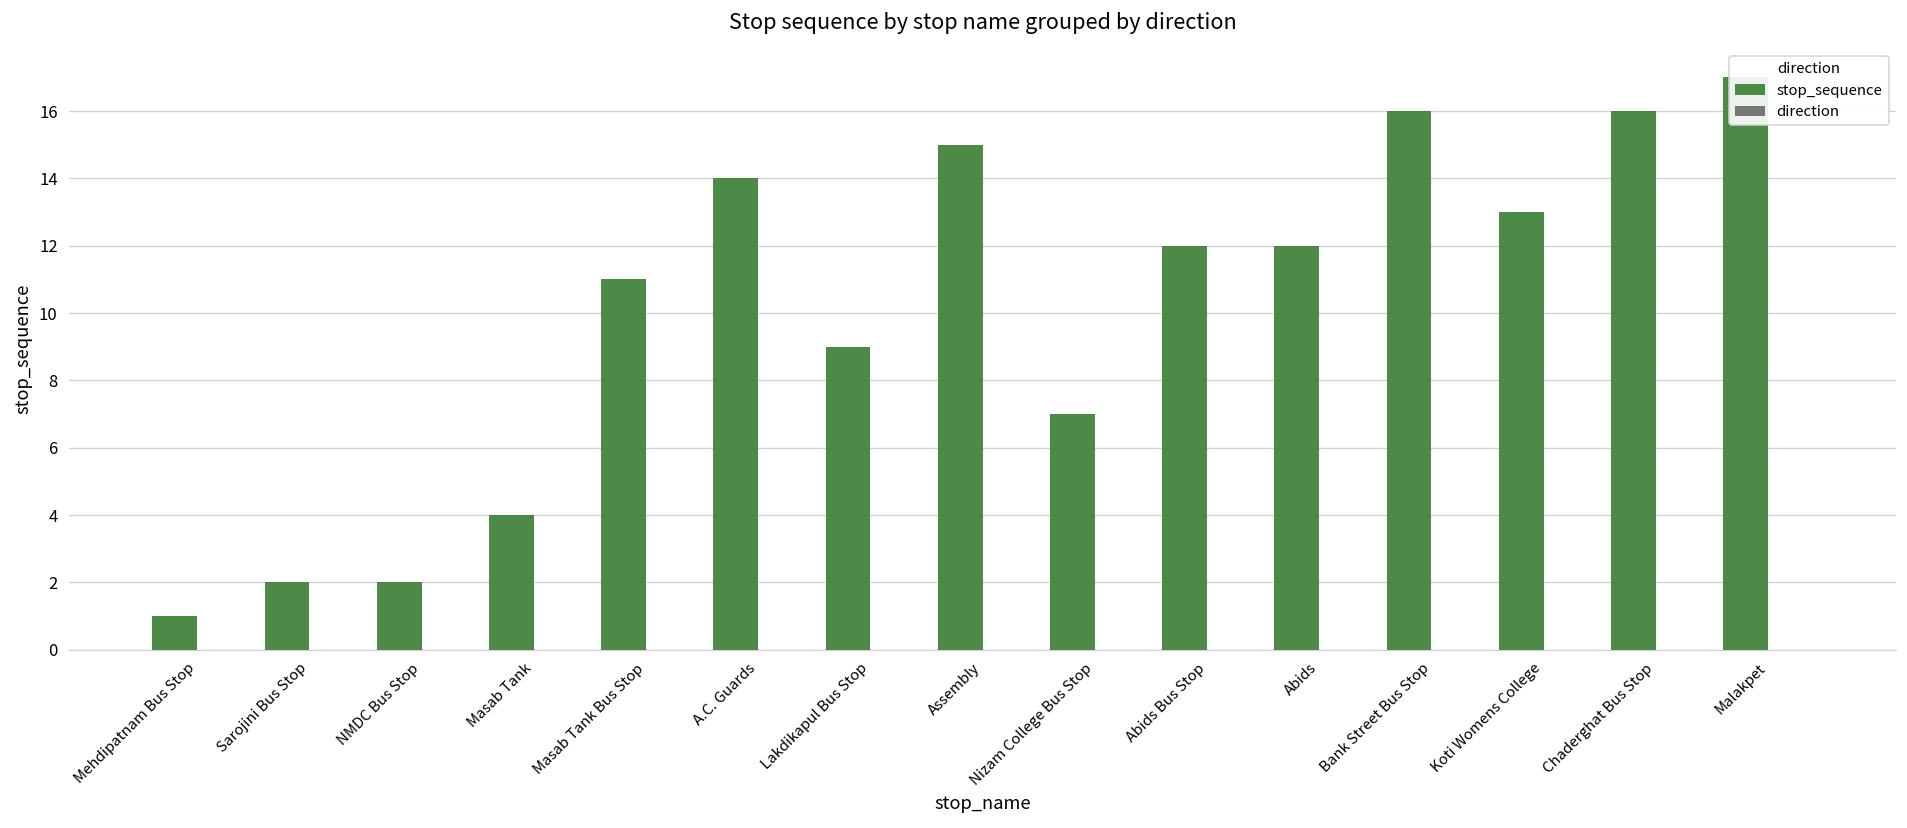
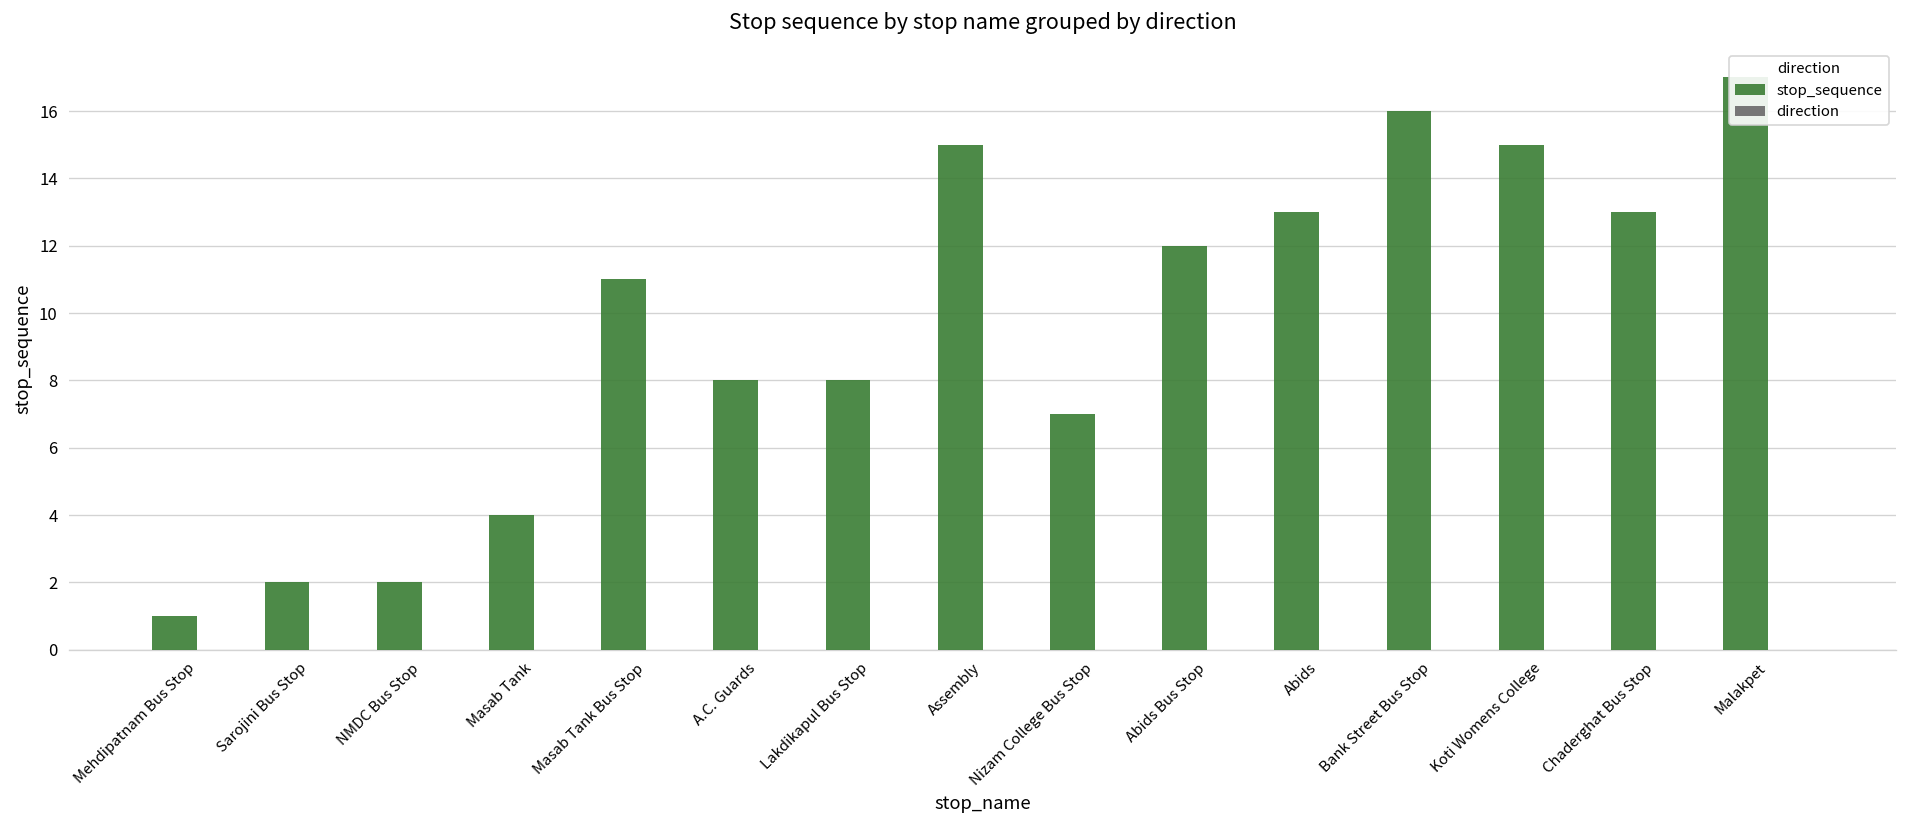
stop_sequence, A.C. Guards: 14 -> 8
stop_sequence, Lakdikapul Bus Stop: 9 -> 8
stop_sequence, Abids: 12 -> 13
stop_sequence, Koti Womens College: 13 -> 15
stop_sequence, Chaderghat Bus Stop: 16 -> 13
